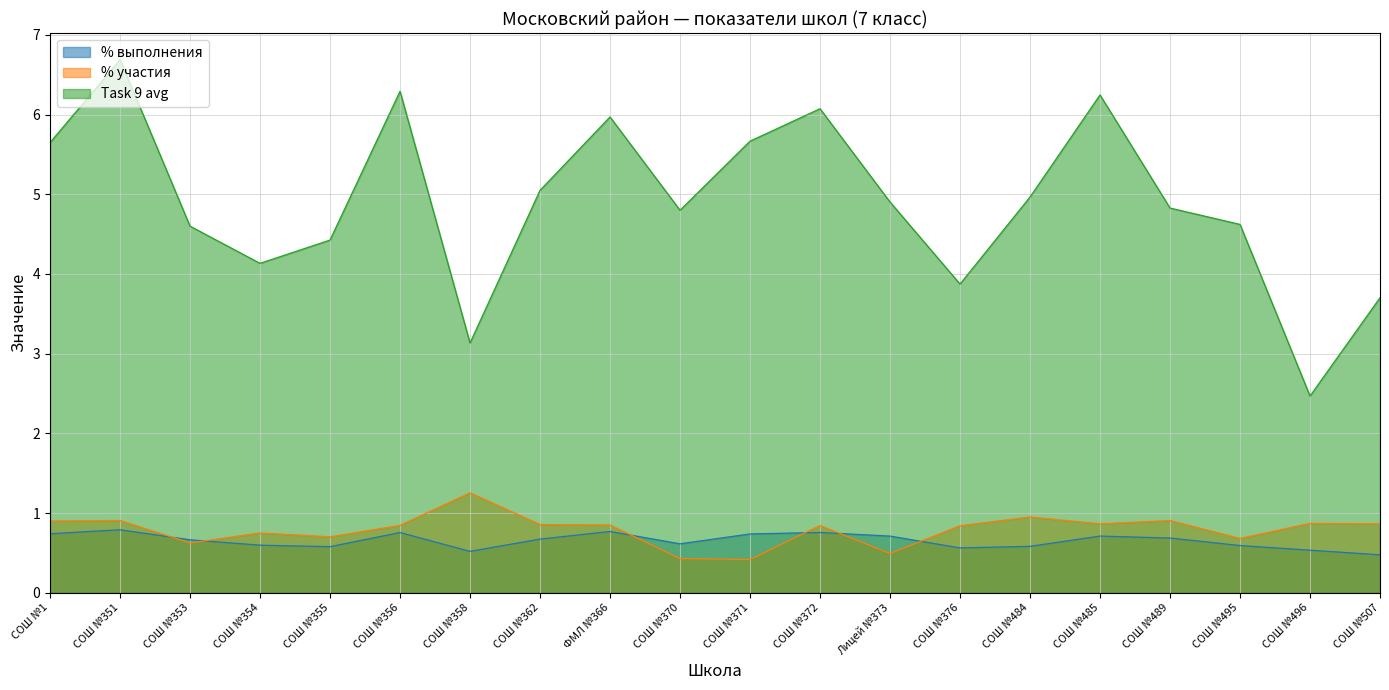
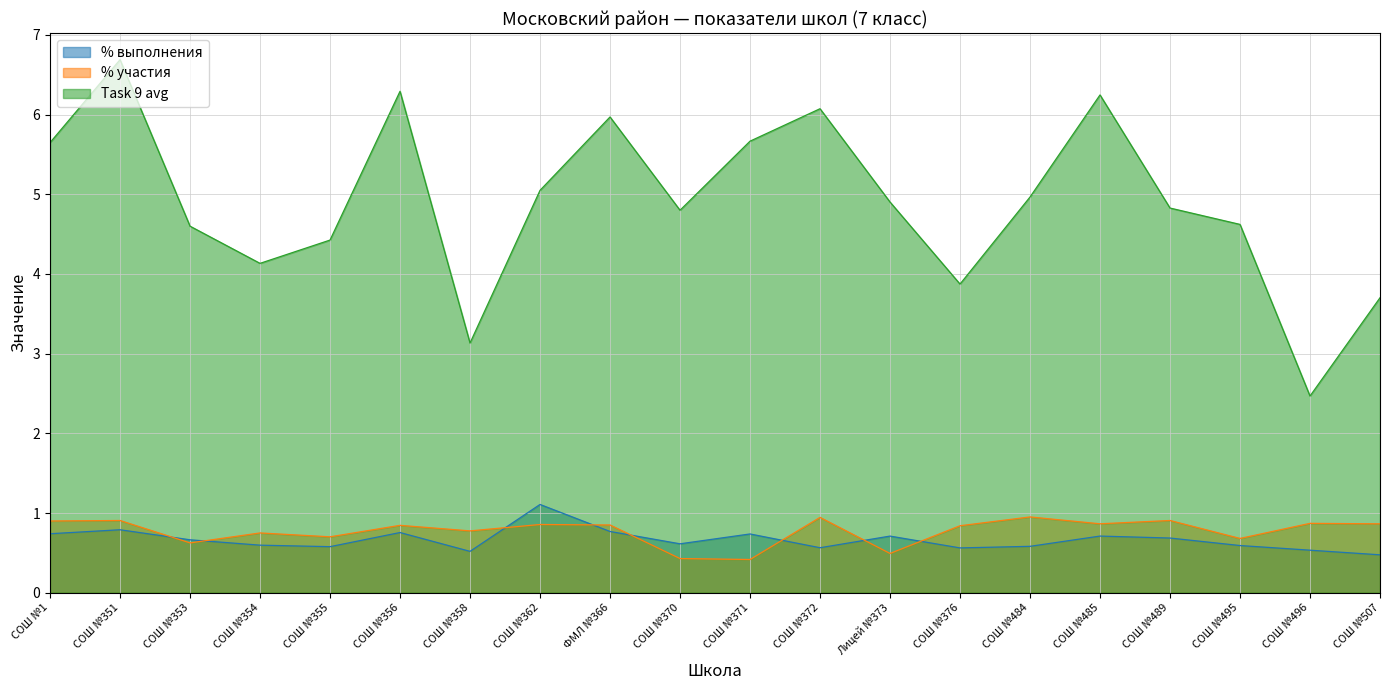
% участия, СОШ №358: 1.3 -> 0.8
% выполнения, СОШ №362: 0.7 -> 1.1
% выполнения, СОШ №372: 0.8 -> 0.6
% участия, СОШ №372: 0.8 -> 0.9
